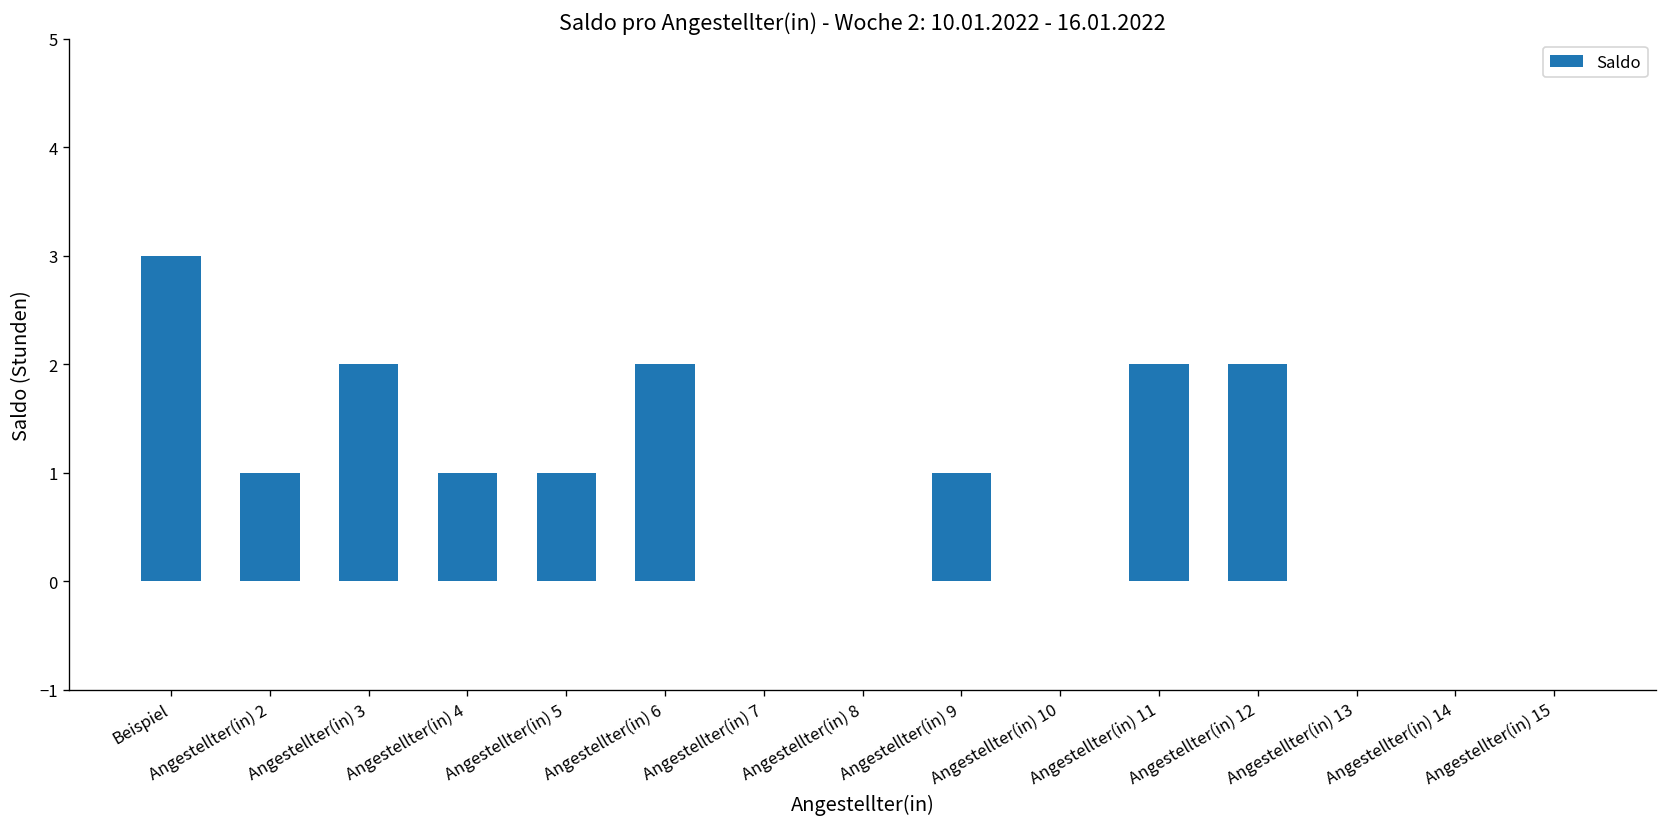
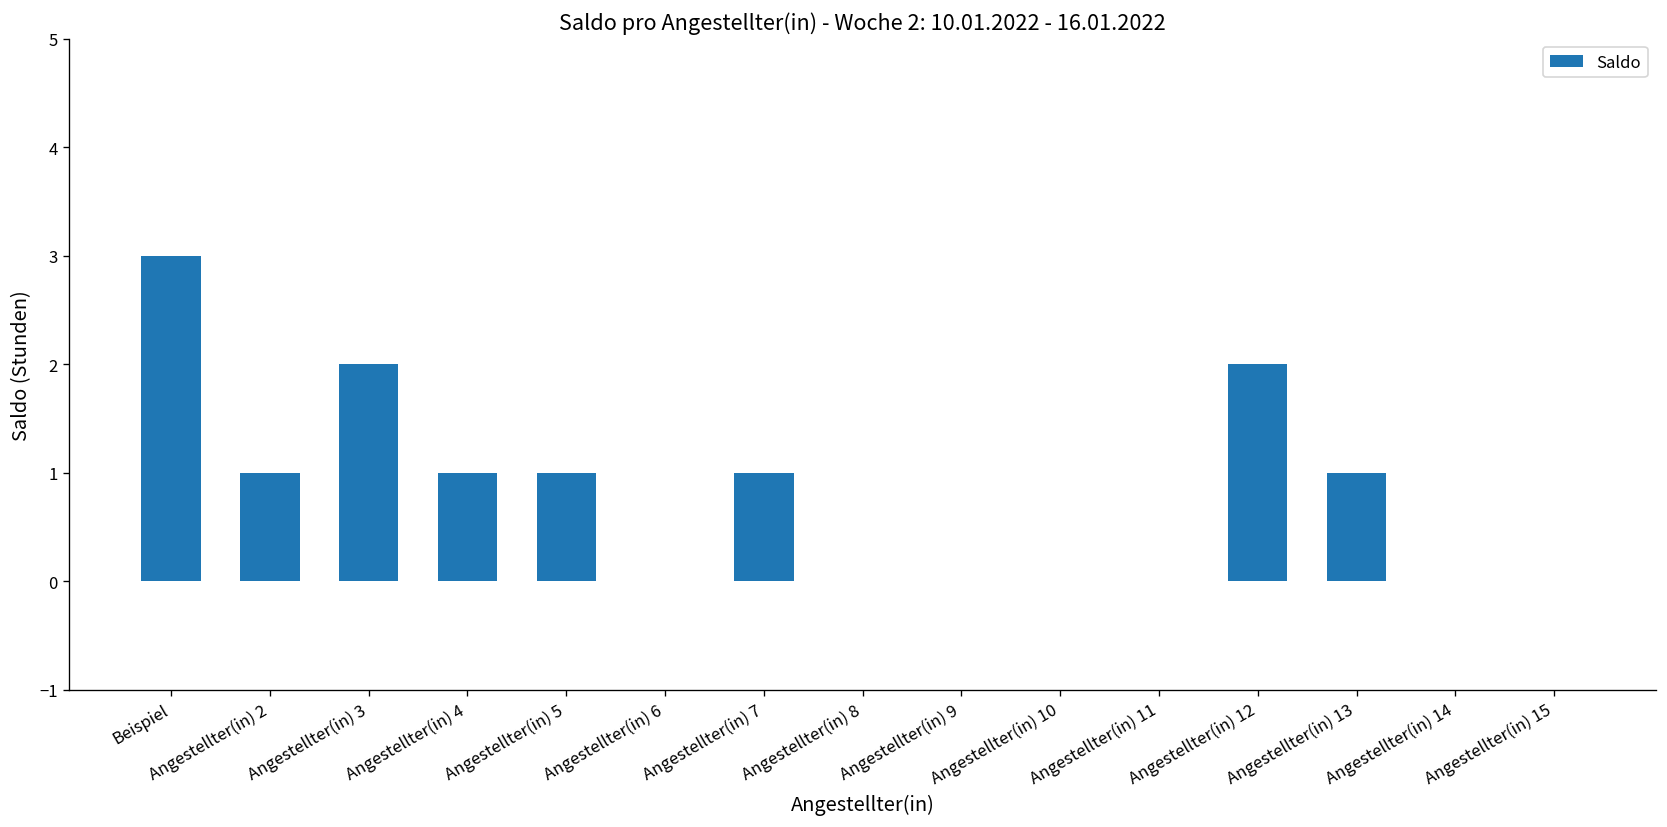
Angestellter(in) 6: 2 -> 0
Angestellter(in) 7: 0 -> 1
Angestellter(in) 9: 1 -> 0
Angestellter(in) 11: 2 -> 0
Angestellter(in) 13: 0 -> 1
